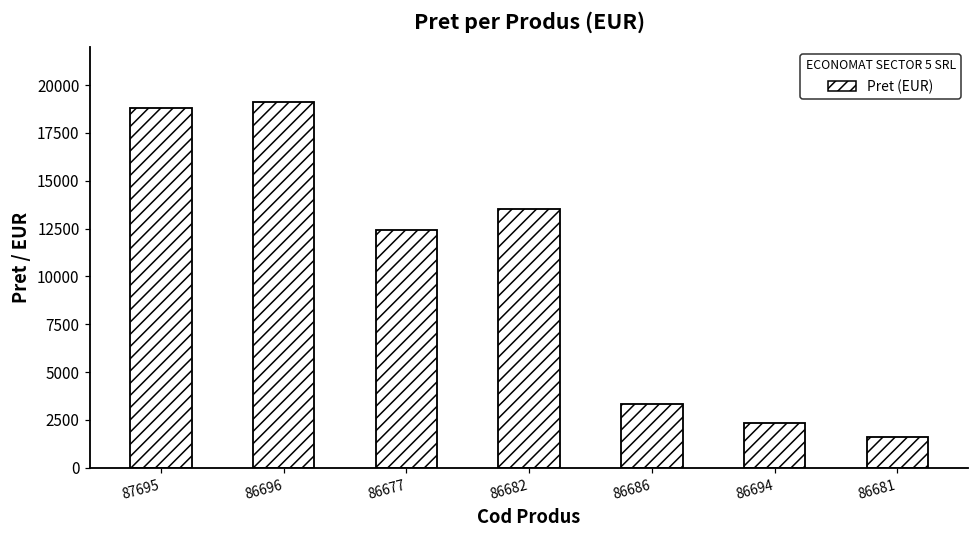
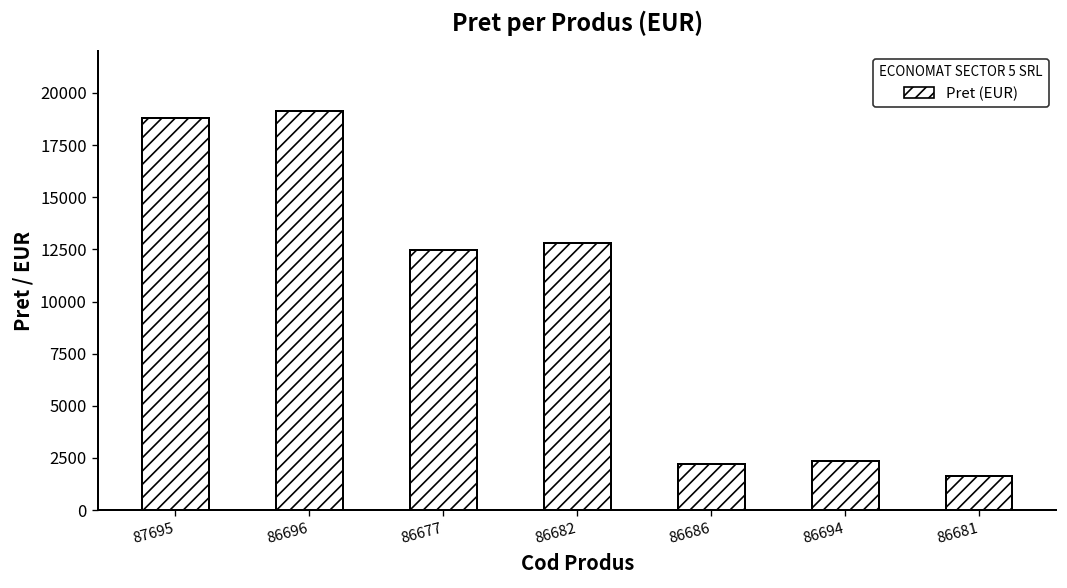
86682: 13500 -> 12800
86686: 3300 -> 2200
